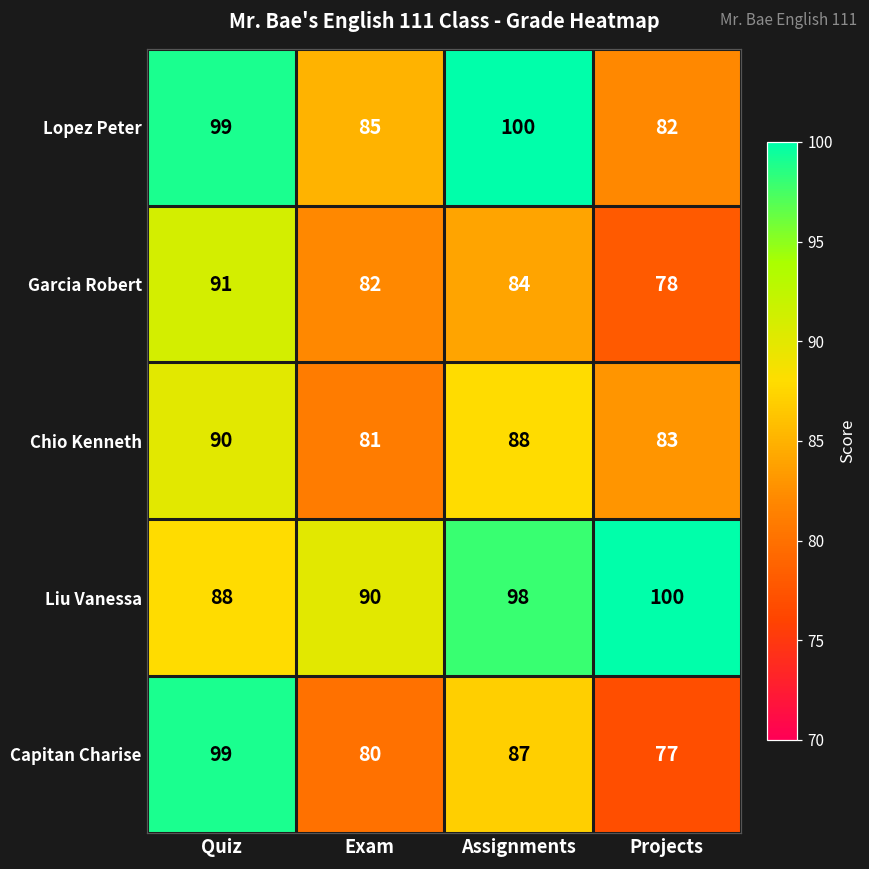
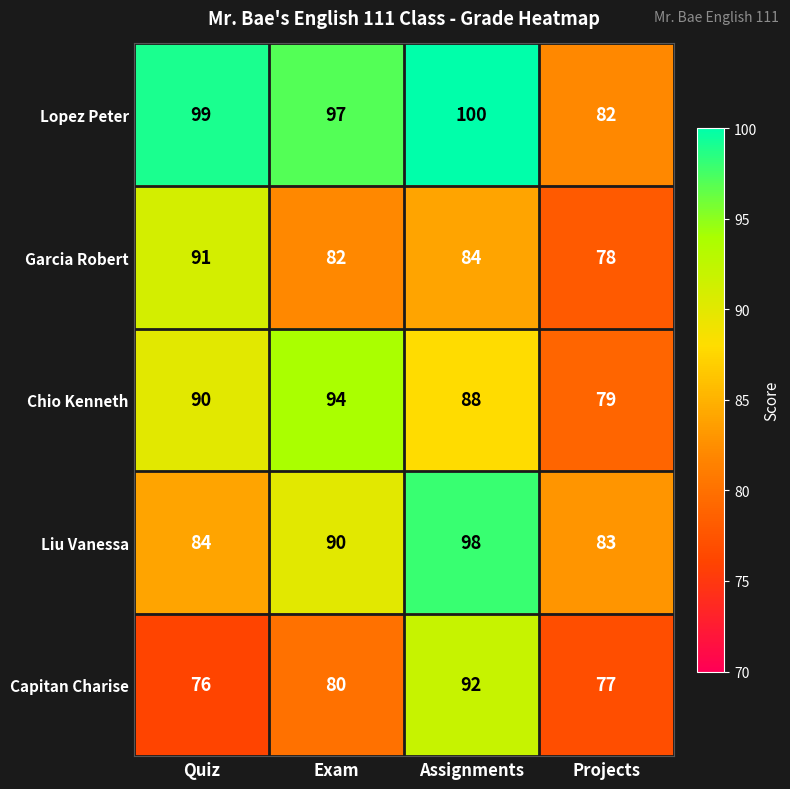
Lopez Peter, Exam: 85 -> 97
Chio Kenneth, Exam: 81 -> 94
Chio Kenneth, Projects: 83 -> 79
Liu Vanessa, Quiz: 88 -> 84
Liu Vanessa, Projects: 100 -> 83
Capitan Charise, Quiz: 99 -> 76
Capitan Charise, Assignments: 87 -> 92
